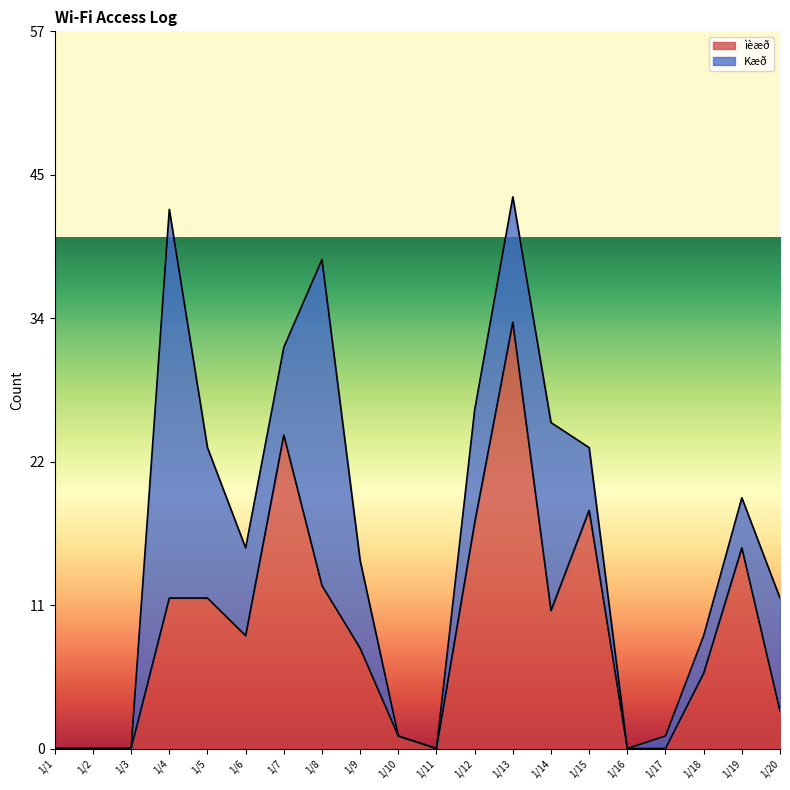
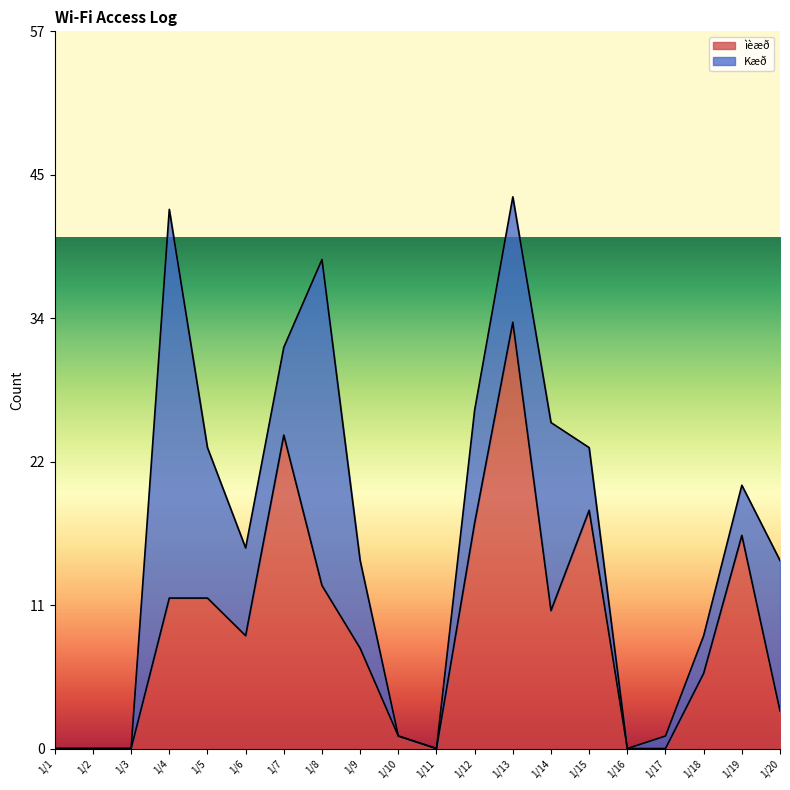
ìèæð, 1/19: 16 -> 17
Kæð, 1/20: 9 -> 12
